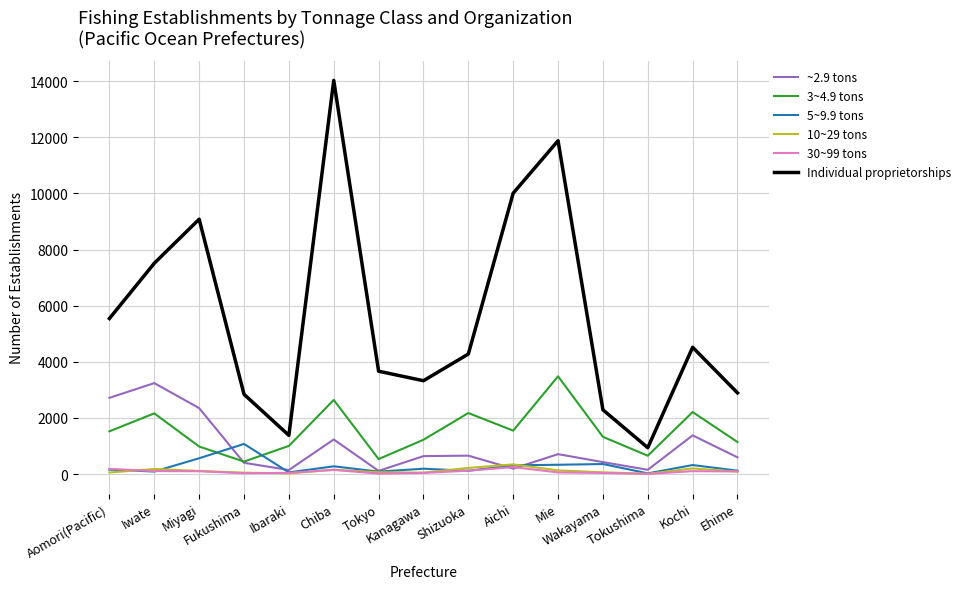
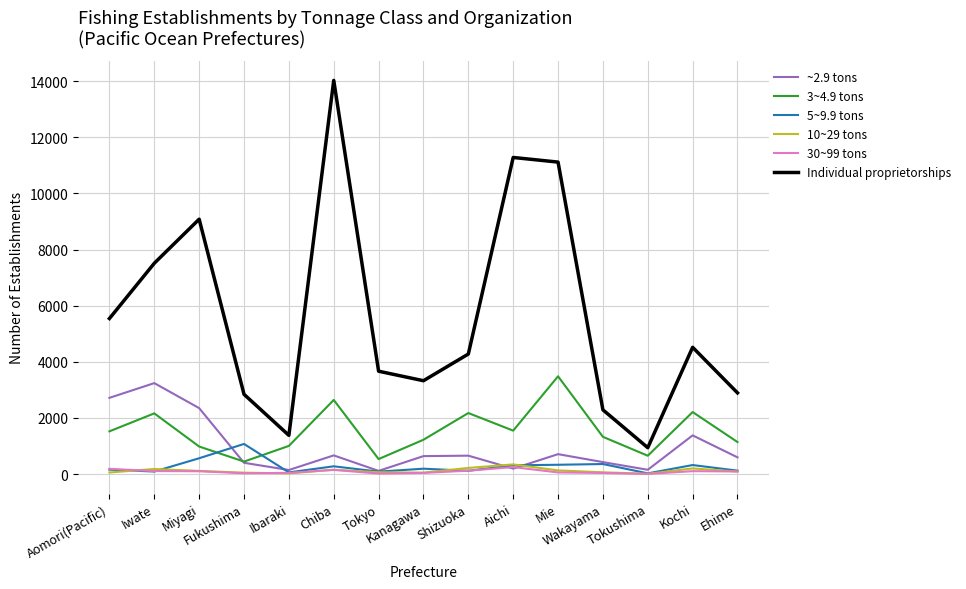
~2.9 tons, Chiba: 1200 -> 700
Individual proprietorships, Aichi: 10000 -> 11300
Individual proprietorships, Mie: 11900 -> 11100
